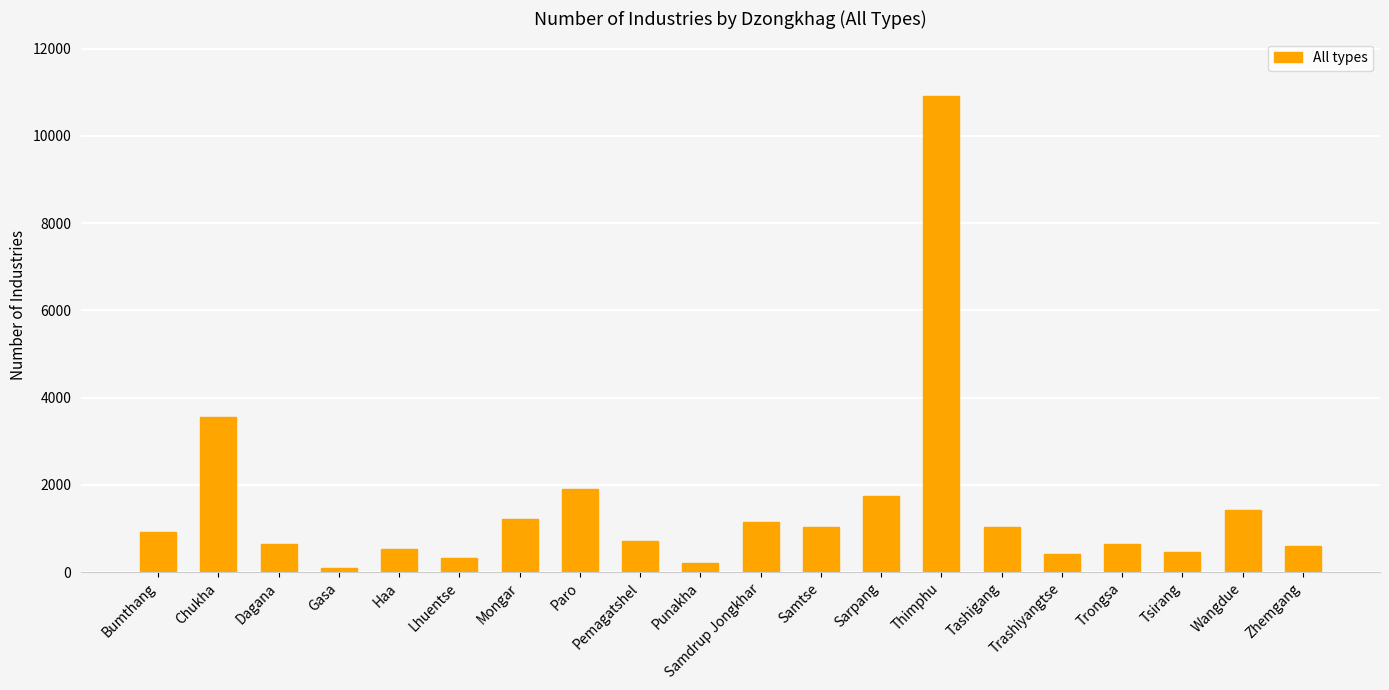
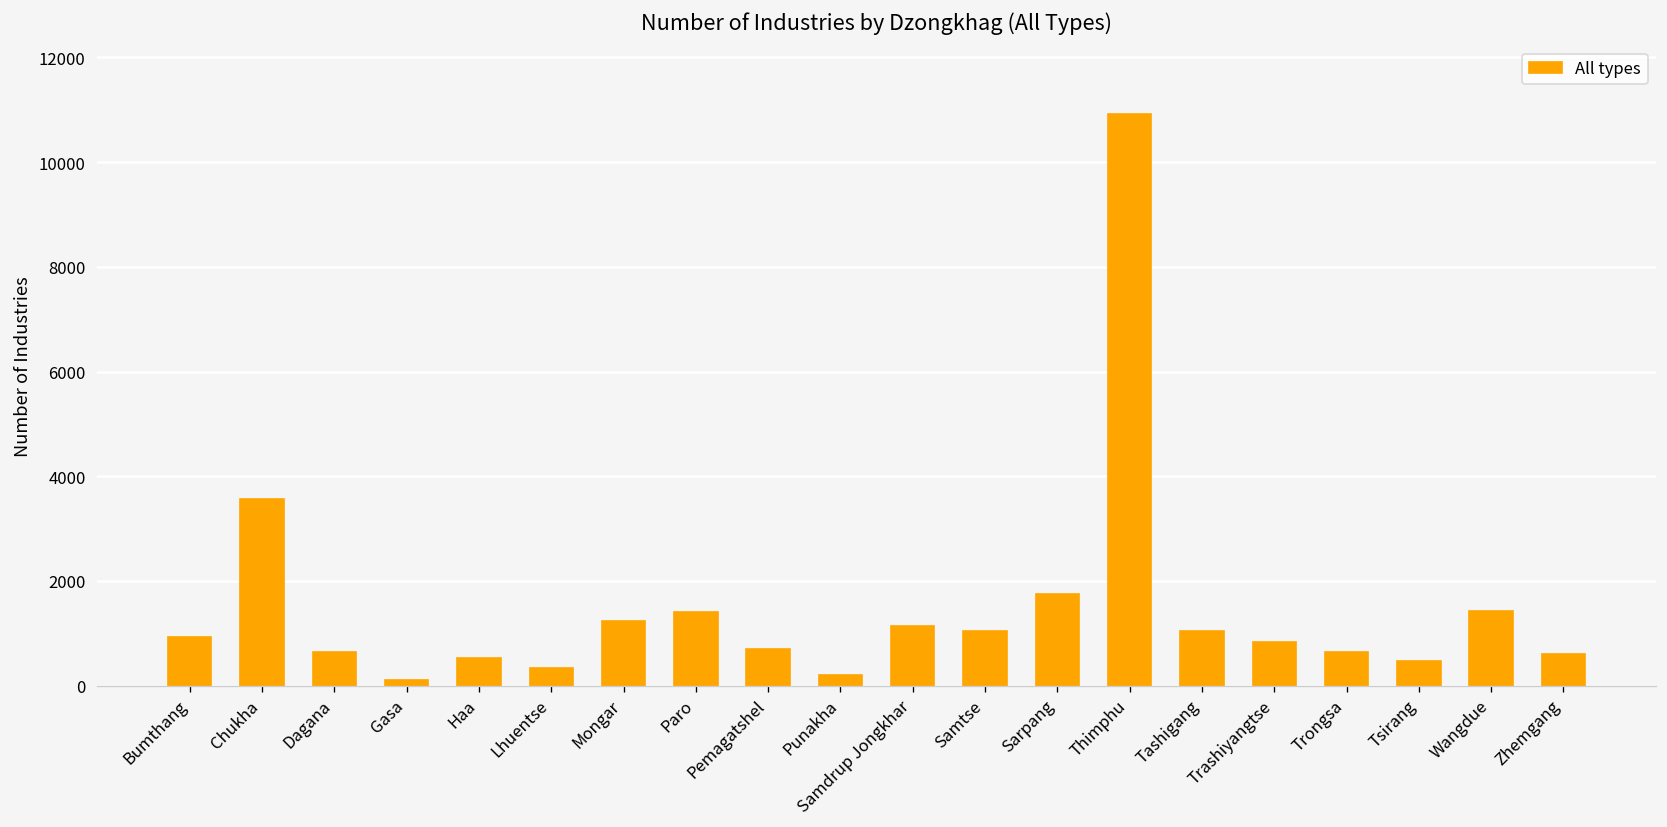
Paro: 1900 -> 1400
Trashiyangtse: 400 -> 800
